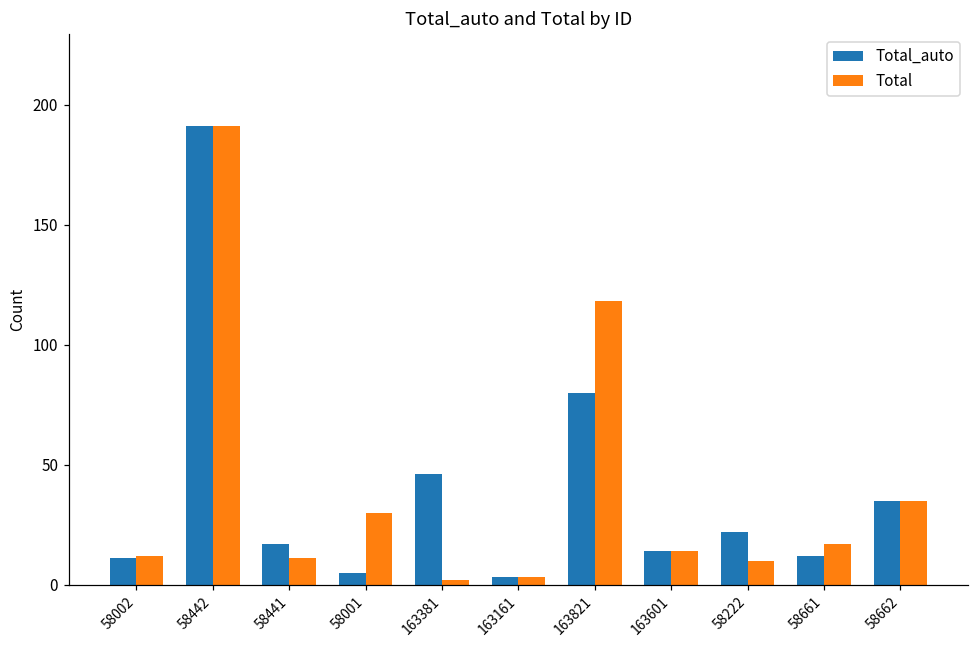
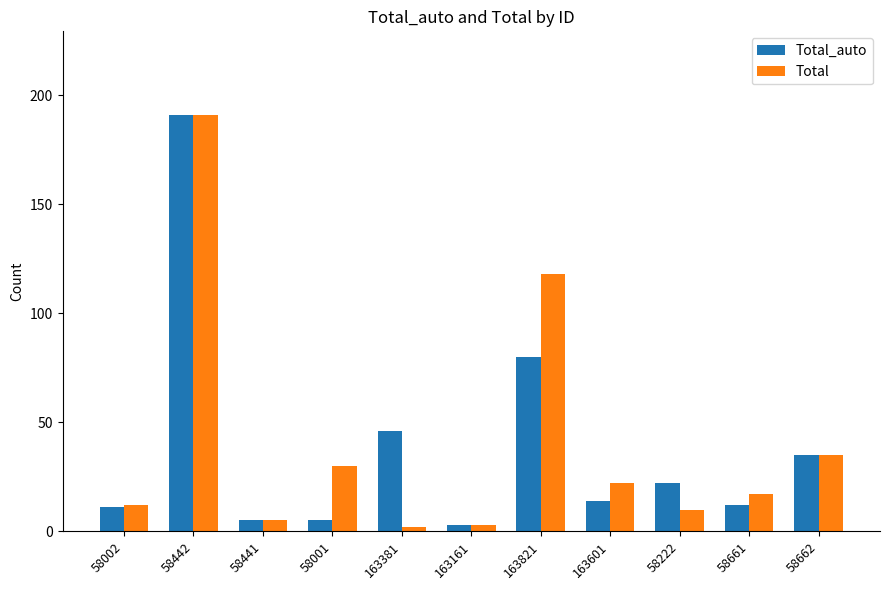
Total_auto, 58441: 17 -> 5
Total, 58441: 11 -> 5
Total, 163601: 14 -> 22
